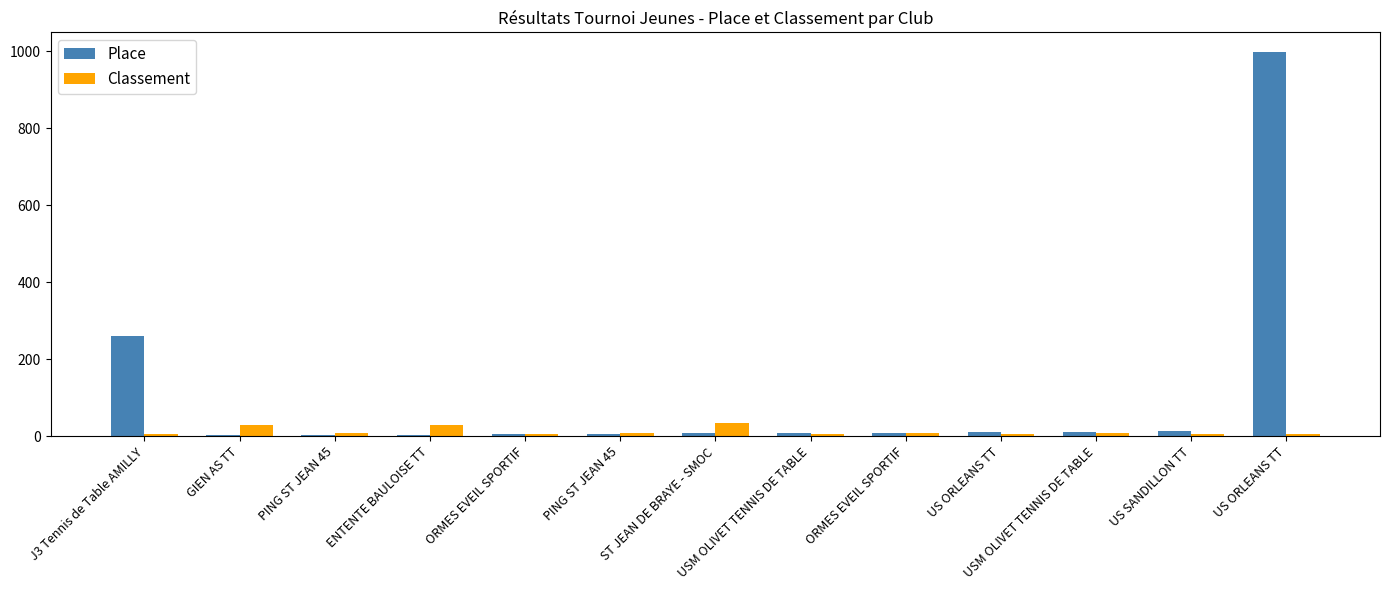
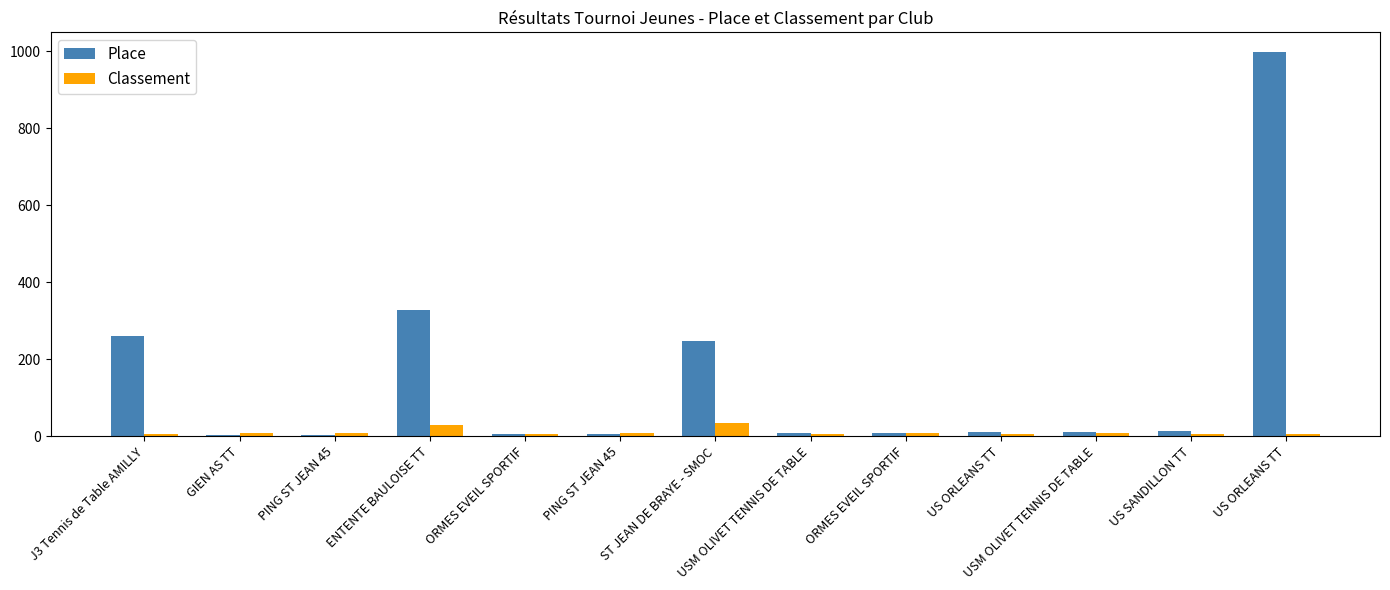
Classement, GIEN AS TT: 30 -> 10
Place, ENTENTE BAULOISE TT: 0 -> 330
Place, ST JEAN DE BRAYE - SMOC: 10 -> 250
